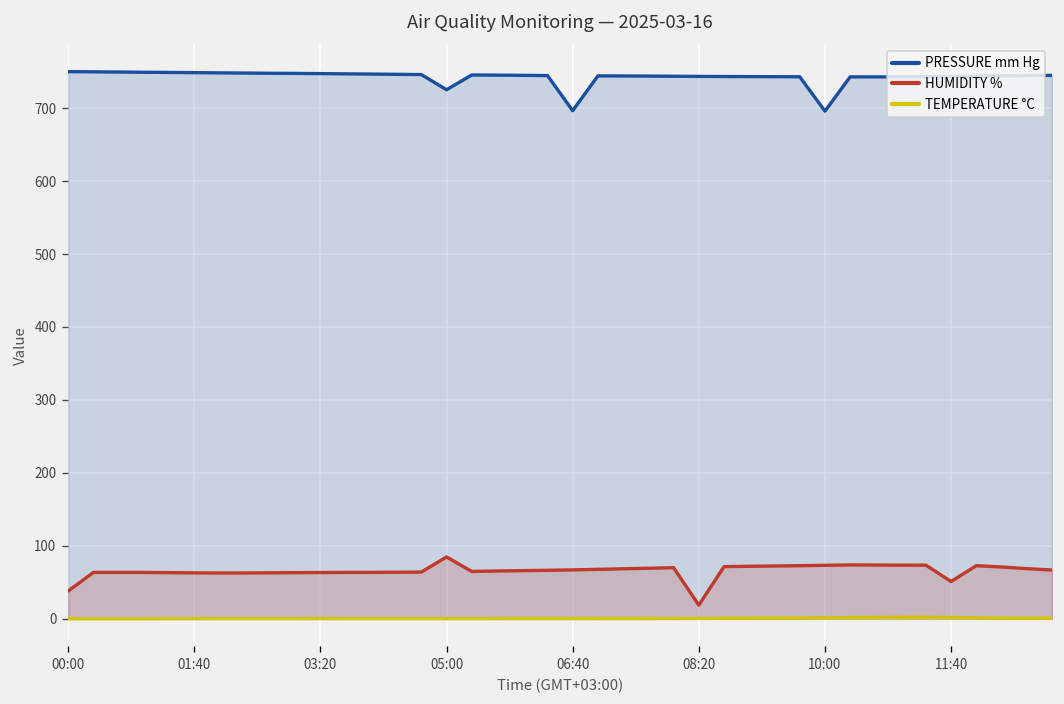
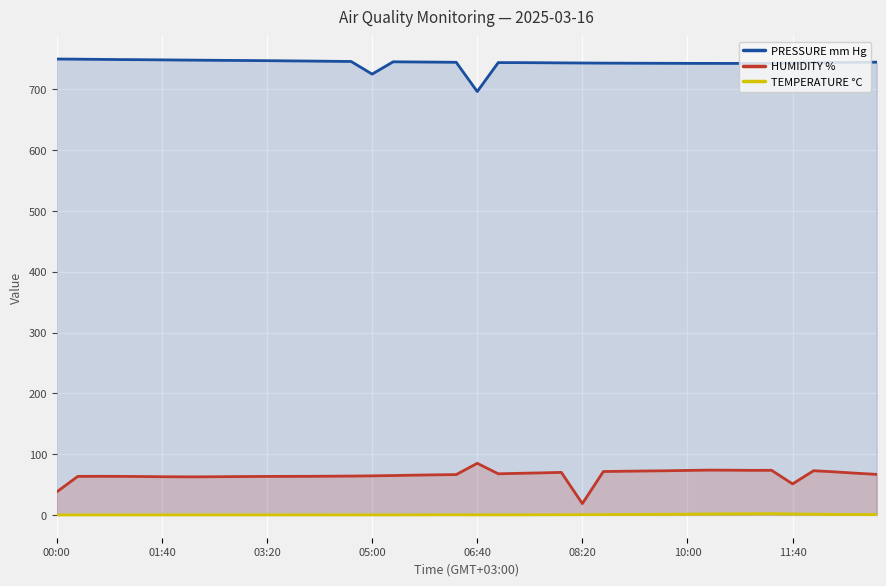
HUMIDITY %, 05:00: 80 -> 60
HUMIDITY %, 06:40: 70 -> 80
PRESSURE mm Hg, 10:00: 700 -> 740
